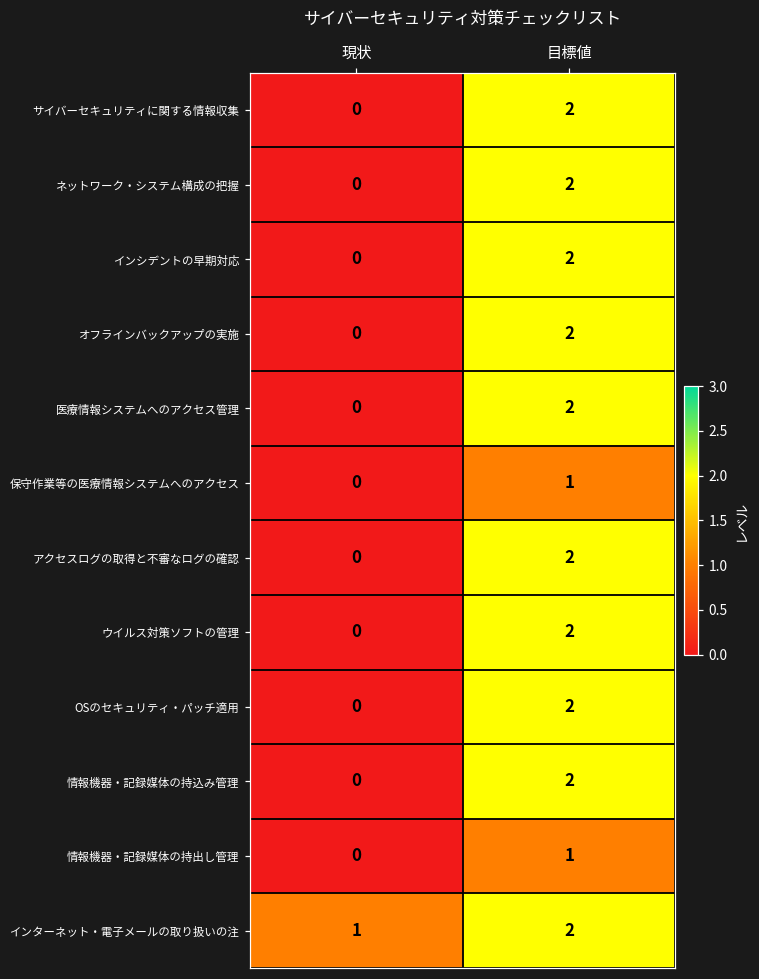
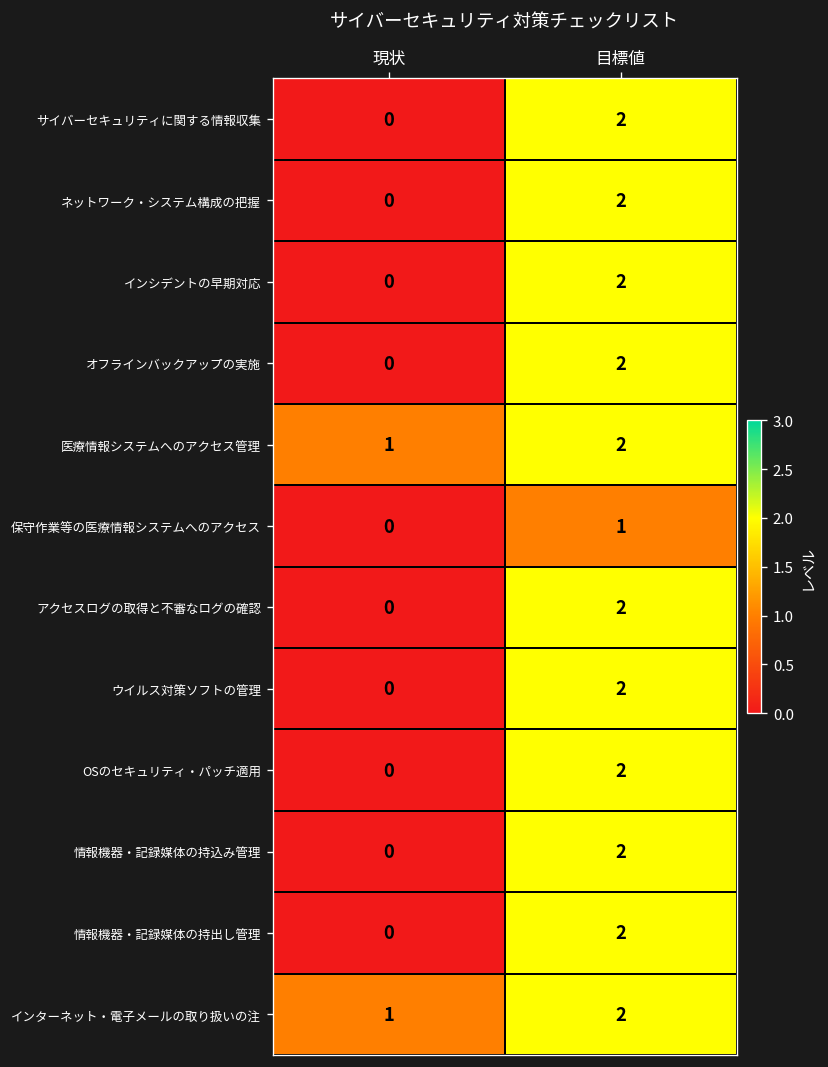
医療情報システムへのアクセス管理, 現状: 0 -> 1
情報機器・記録媒体の持出し管理, 目標値: 1 -> 2
